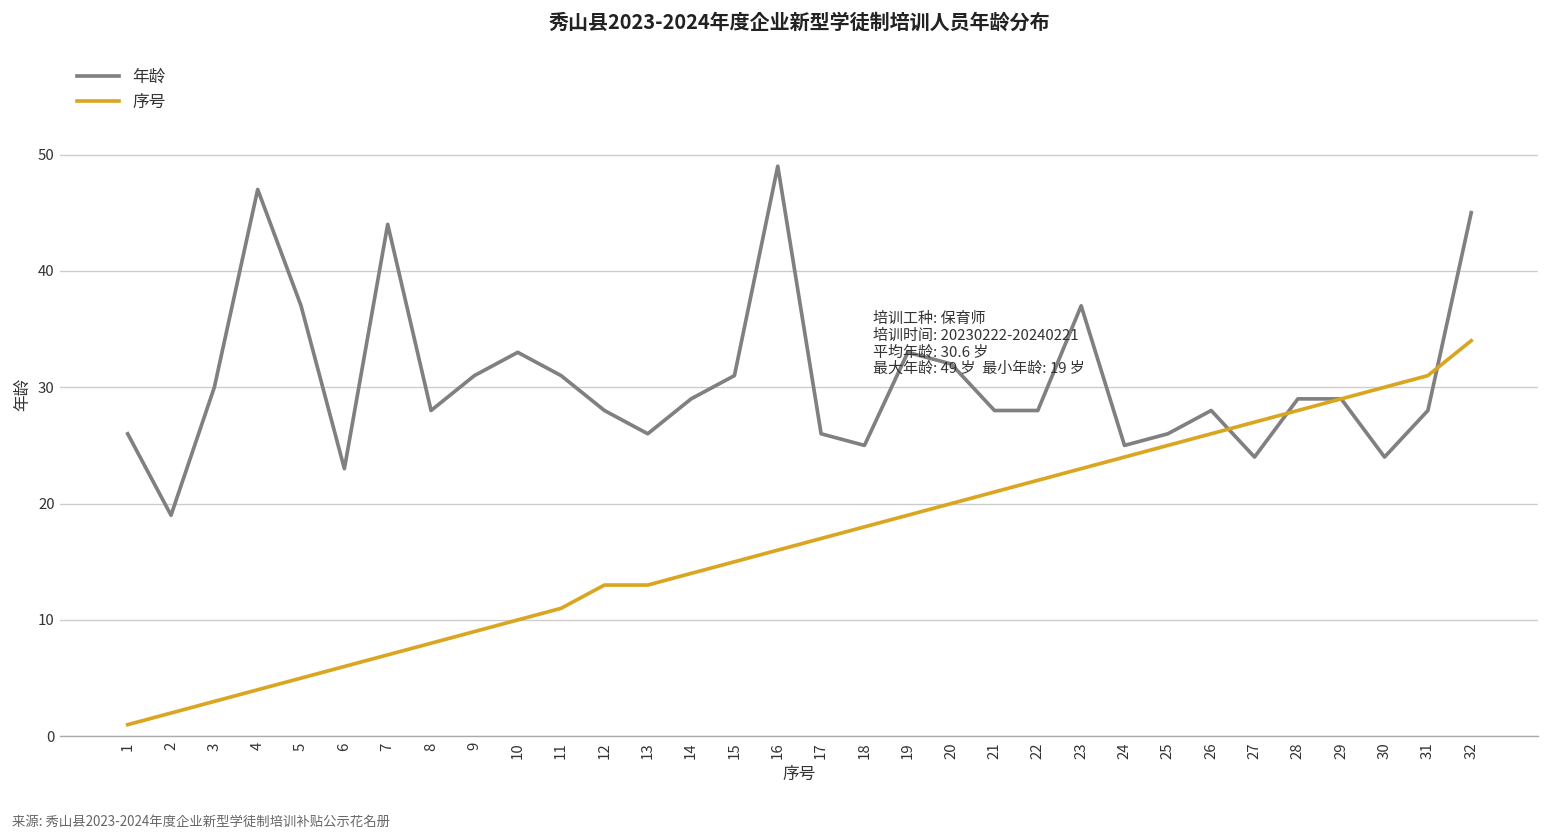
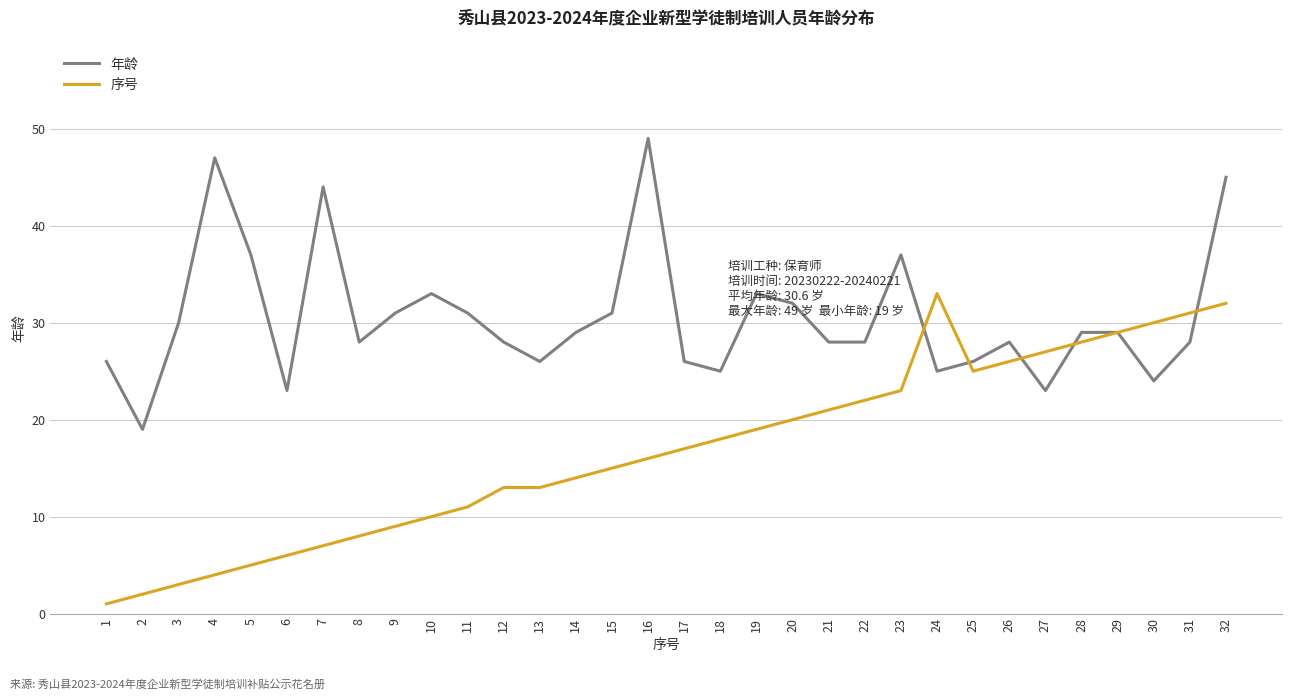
序号, 24: 24 -> 33
年龄, 27: 24 -> 23
序号, 32: 34 -> 32
